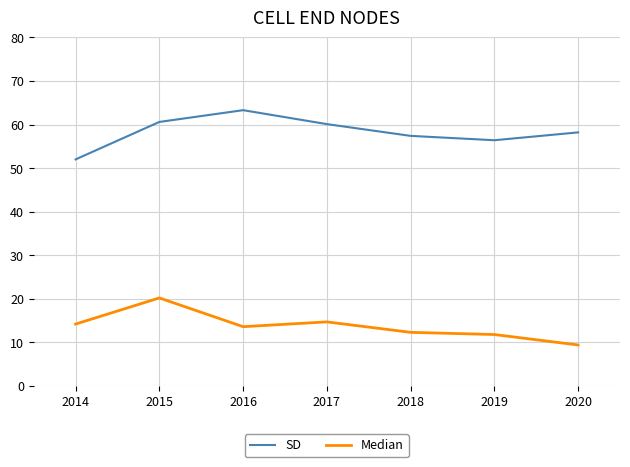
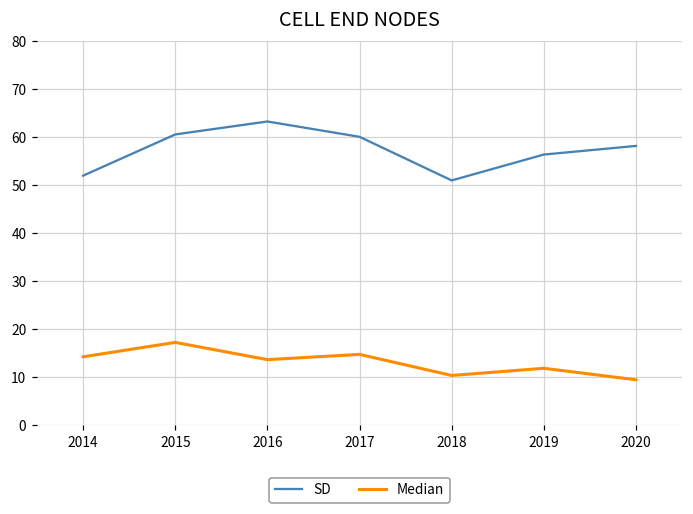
Median, 2015: 20 -> 17
SD, 2018: 57 -> 51
Median, 2018: 12 -> 10
